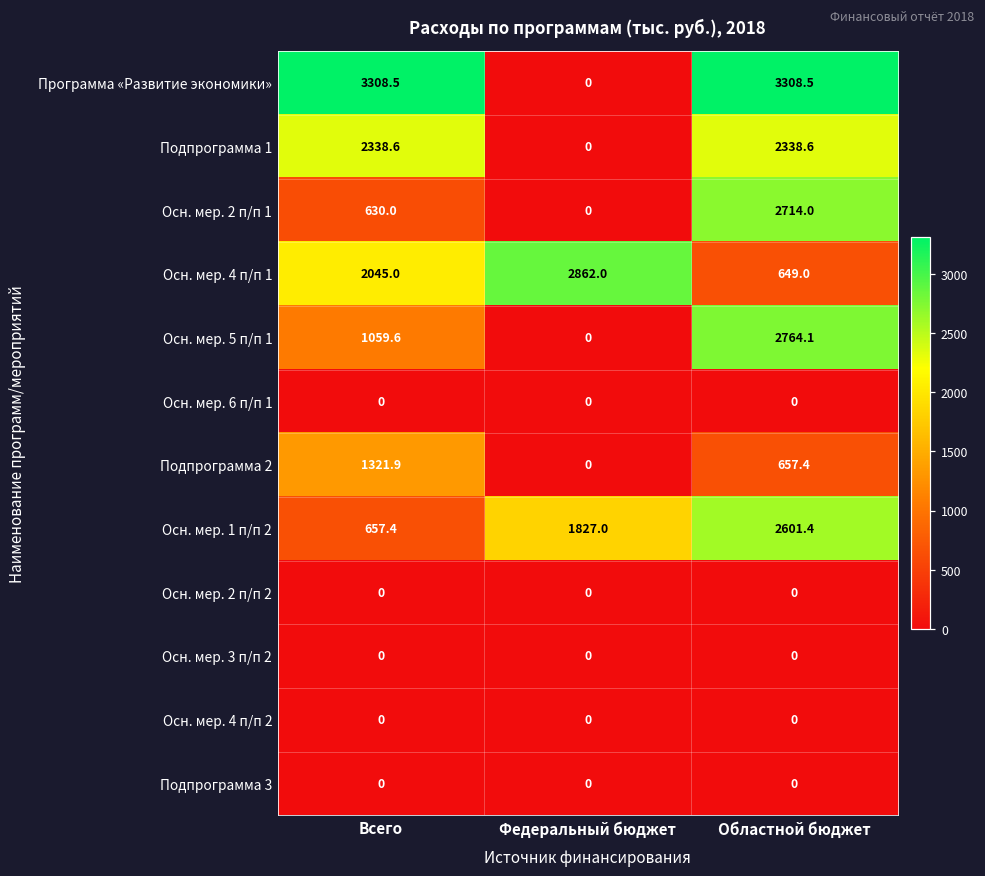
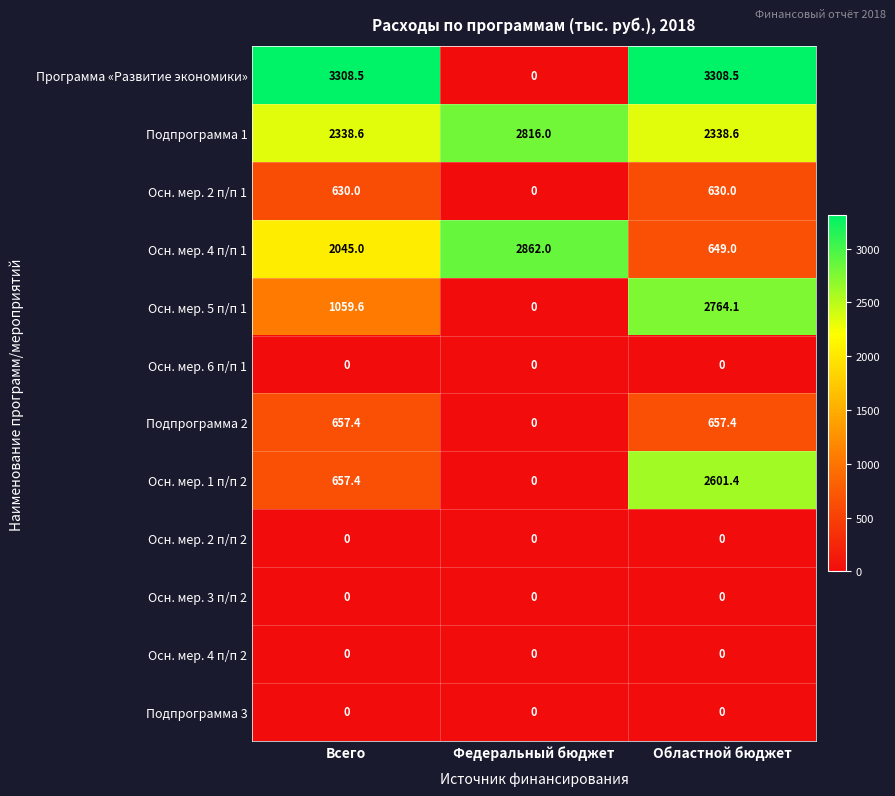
Подпрограмма 1, Федеральный бюджет: 0 -> 2816.0
Осн. мер. 2 п/п 1, Областной бюджет: 2714.0 -> 630.0
Подпрограмма 2, Всего: 1321.9 -> 657.4
Осн. мер. 1 п/п 2, Федеральный бюджет: 1827.0 -> 0
